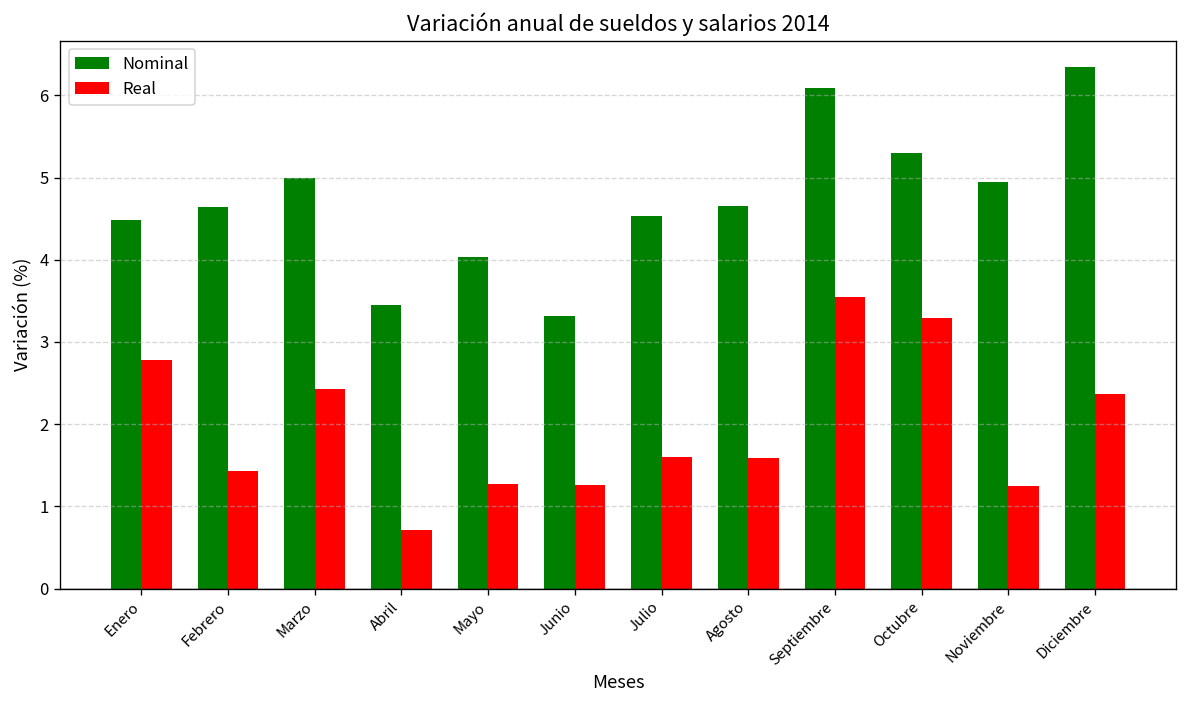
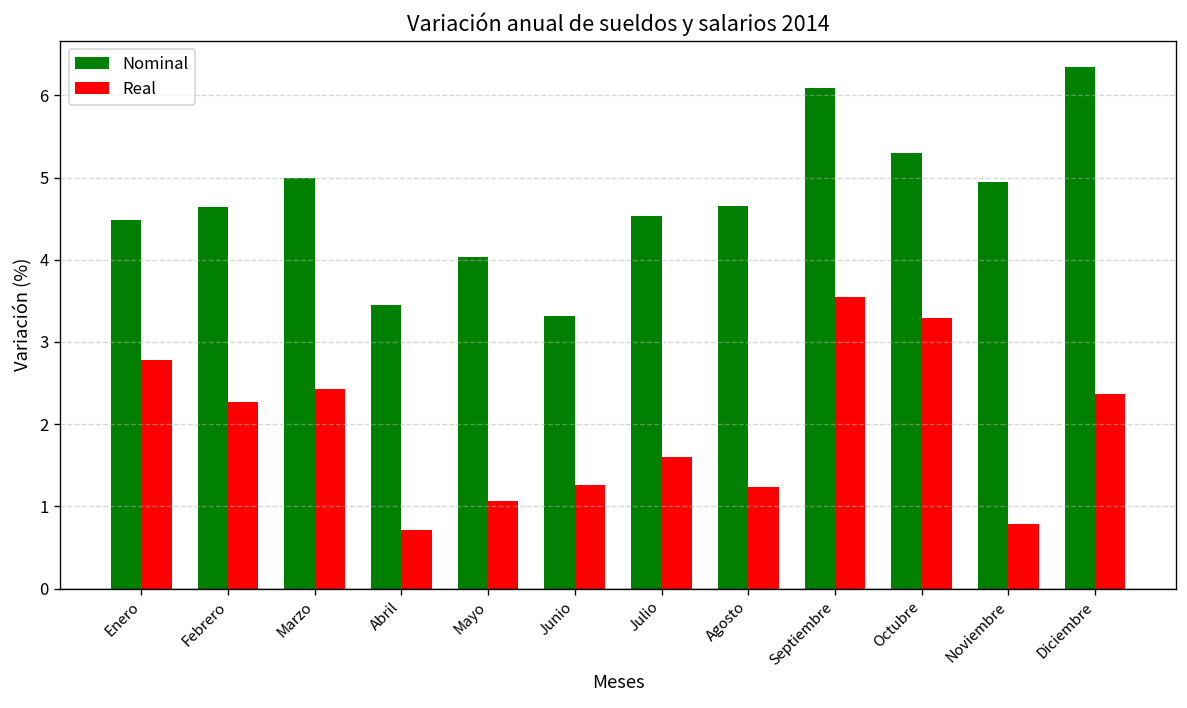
Real, Febrero: 1.4 -> 2.3
Real, Mayo: 1.3 -> 1.1
Real, Agosto: 1.6 -> 1.2
Real, Noviembre: 1.2 -> 0.8
